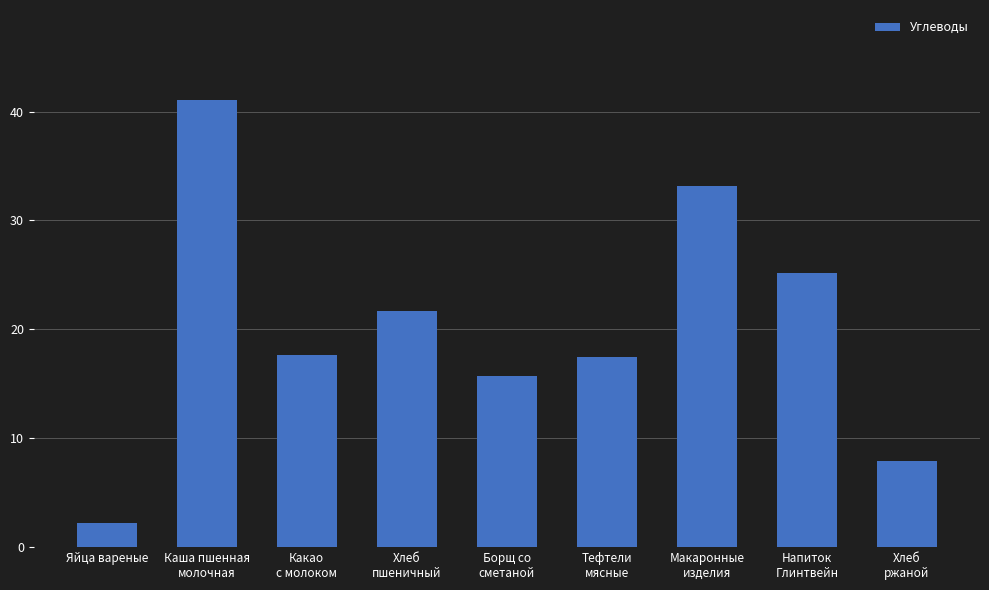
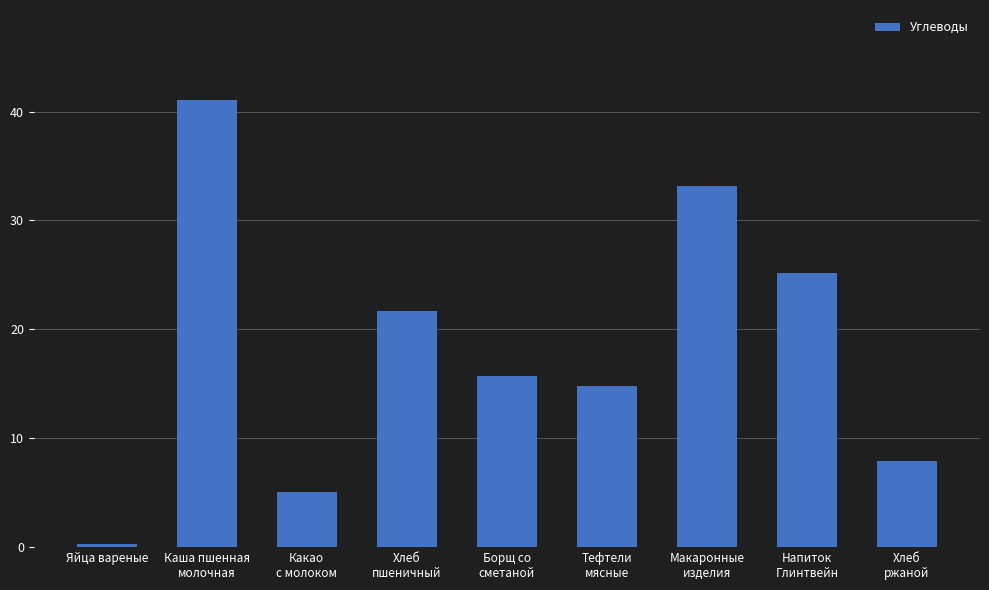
Яйца вареные: 2.2 -> 0.3
Какао с молоком: 17.6 -> 5.1
Тефтели мясные: 17.4 -> 14.8
